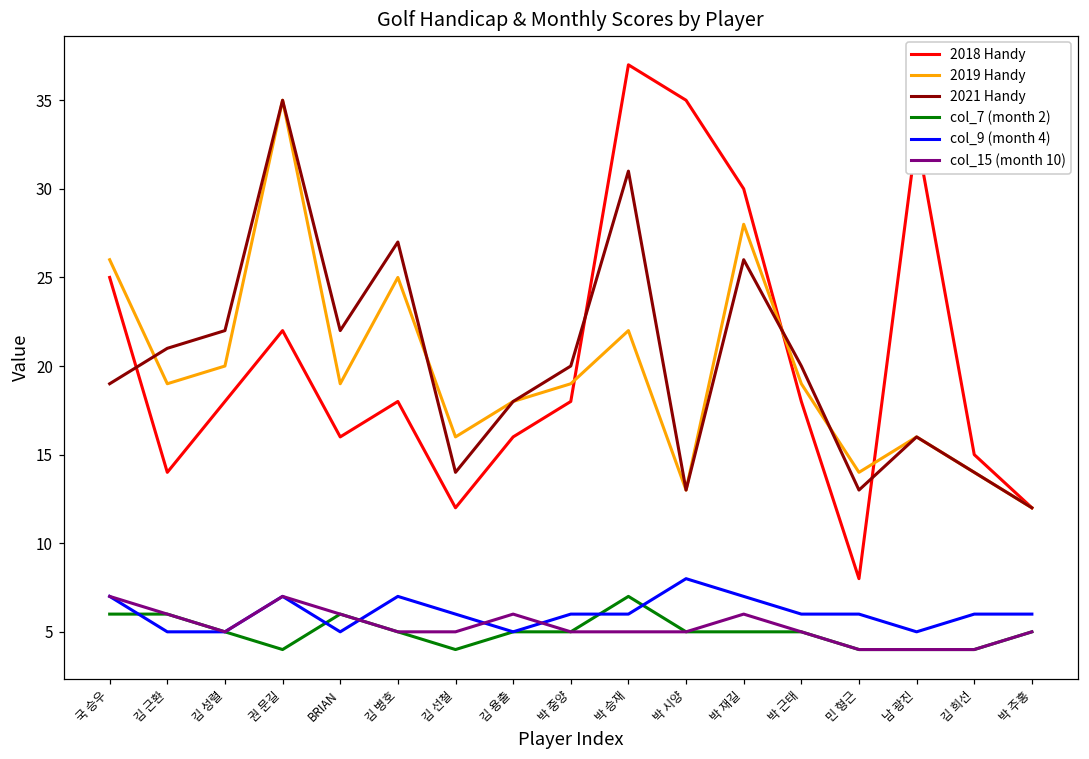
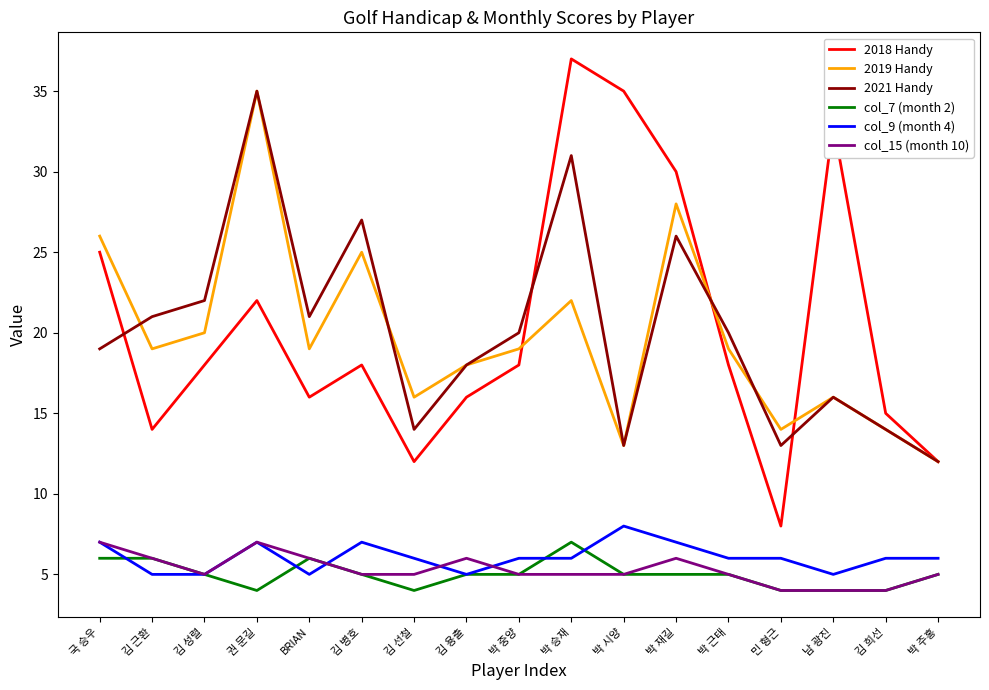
2021 Handy, BRIAN: 22 -> 21
